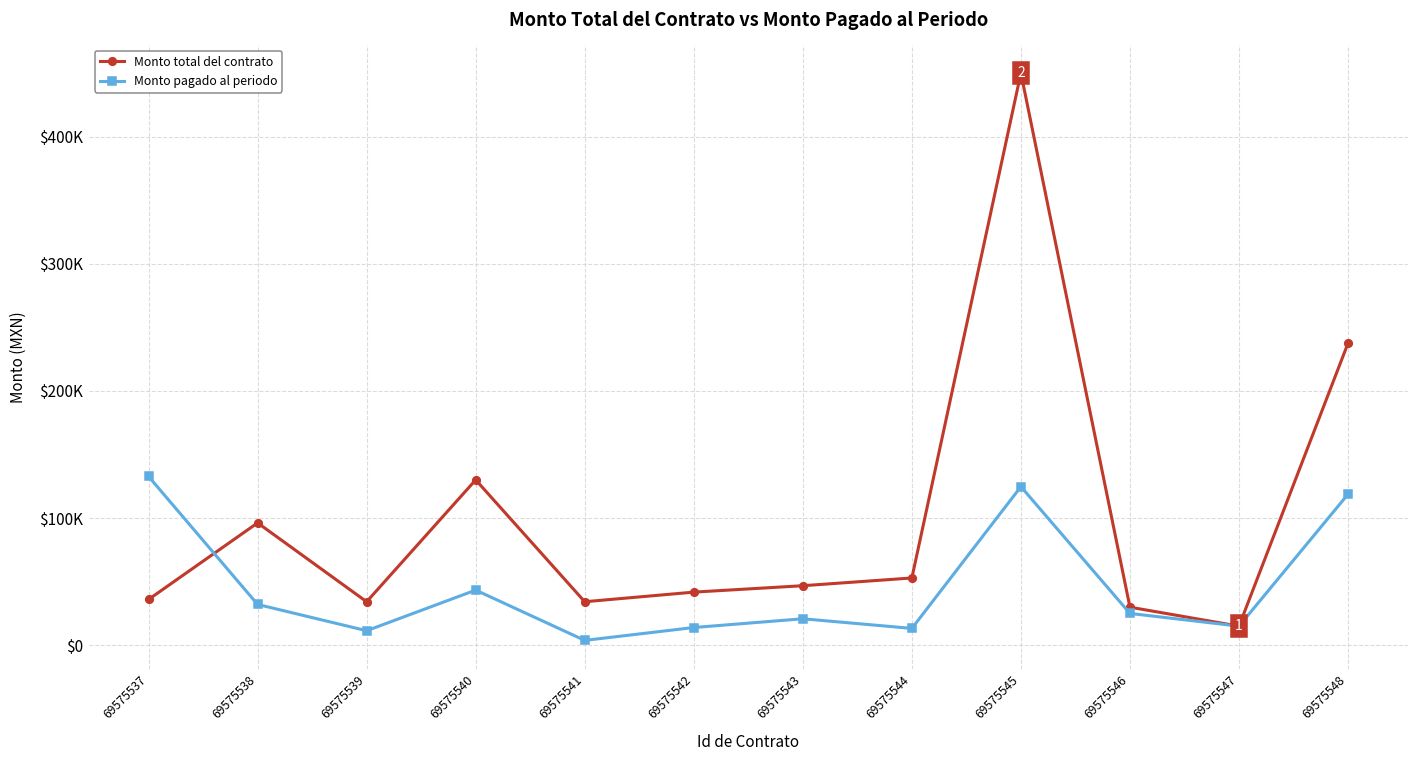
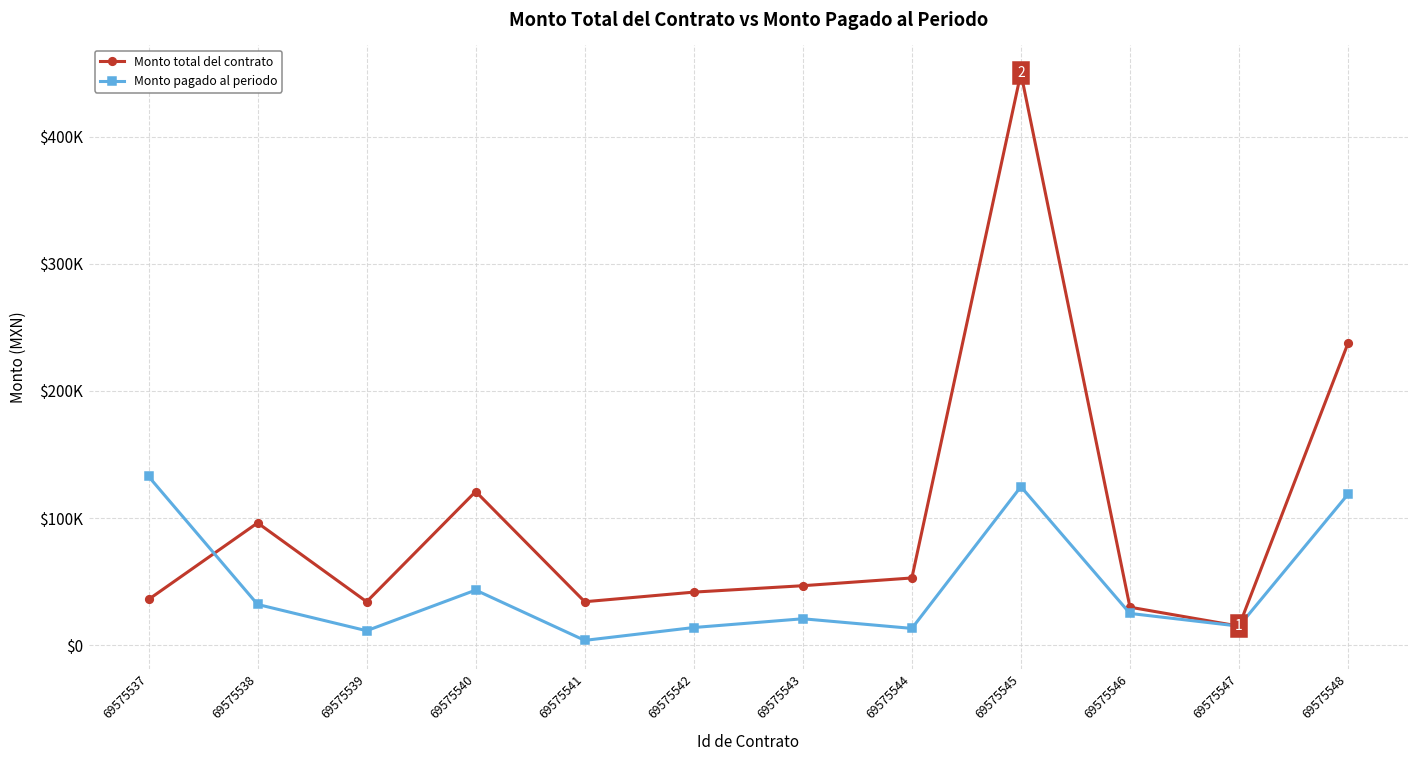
Monto total del contrato, 69575540: $130000 -> $121000
